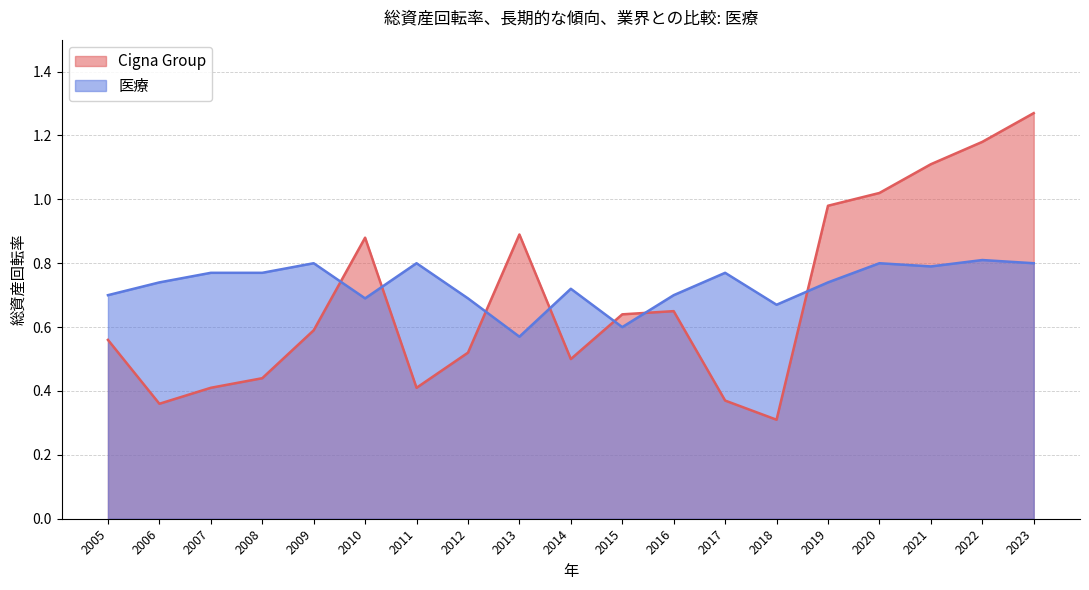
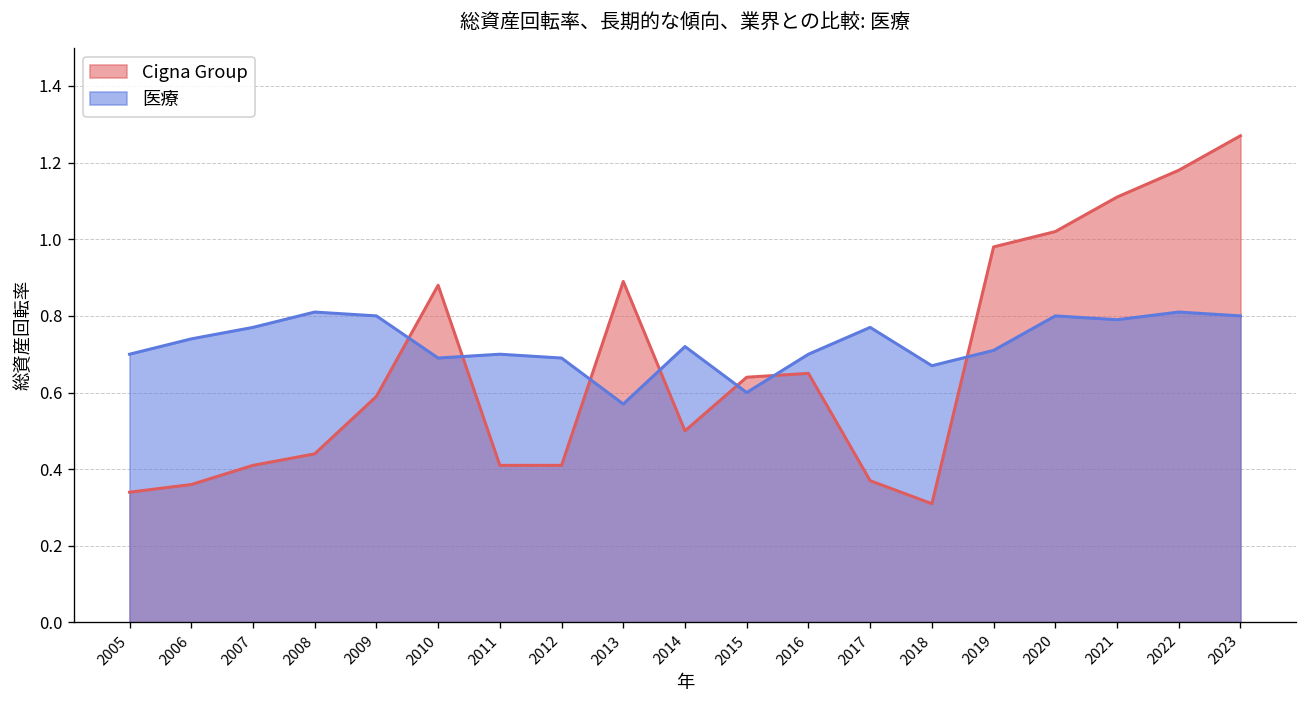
Cigna Group, 2005: 0.56 -> 0.34
医療, 2008: 0.77 -> 0.81
医療, 2011: 0.8 -> 0.7
Cigna Group, 2012: 0.52 -> 0.41
医療, 2019: 0.74 -> 0.71
